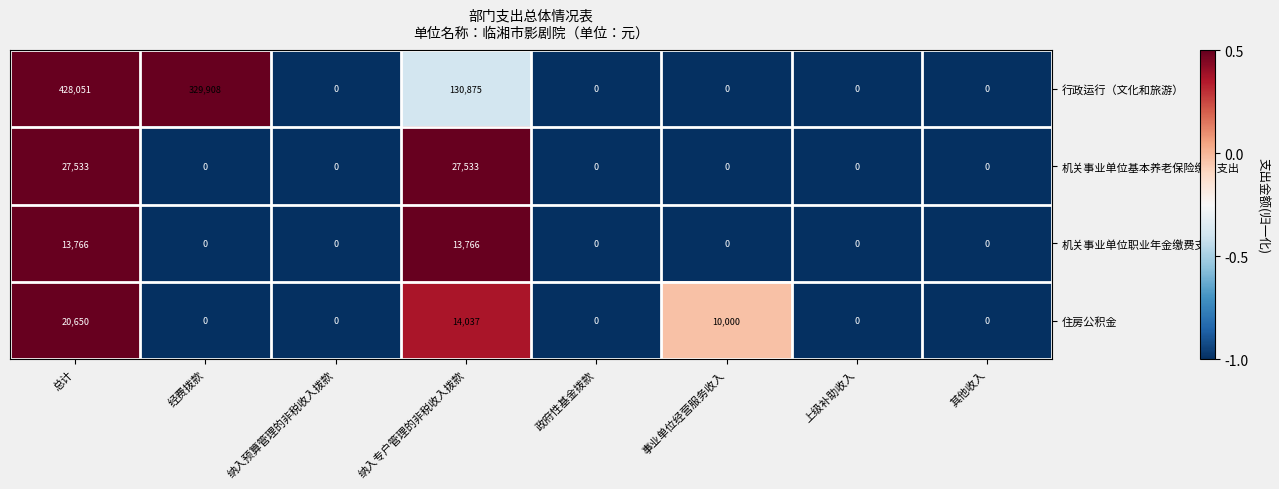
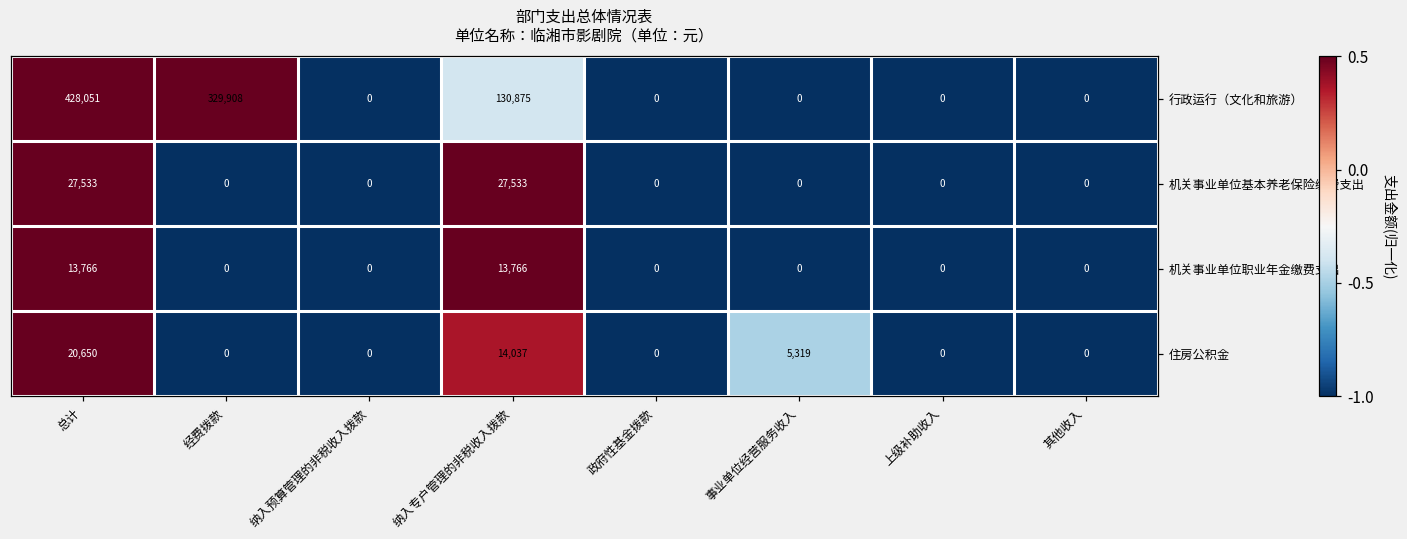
住房公积金, 事业单位经营服务收入: 10,000 -> 5,319
